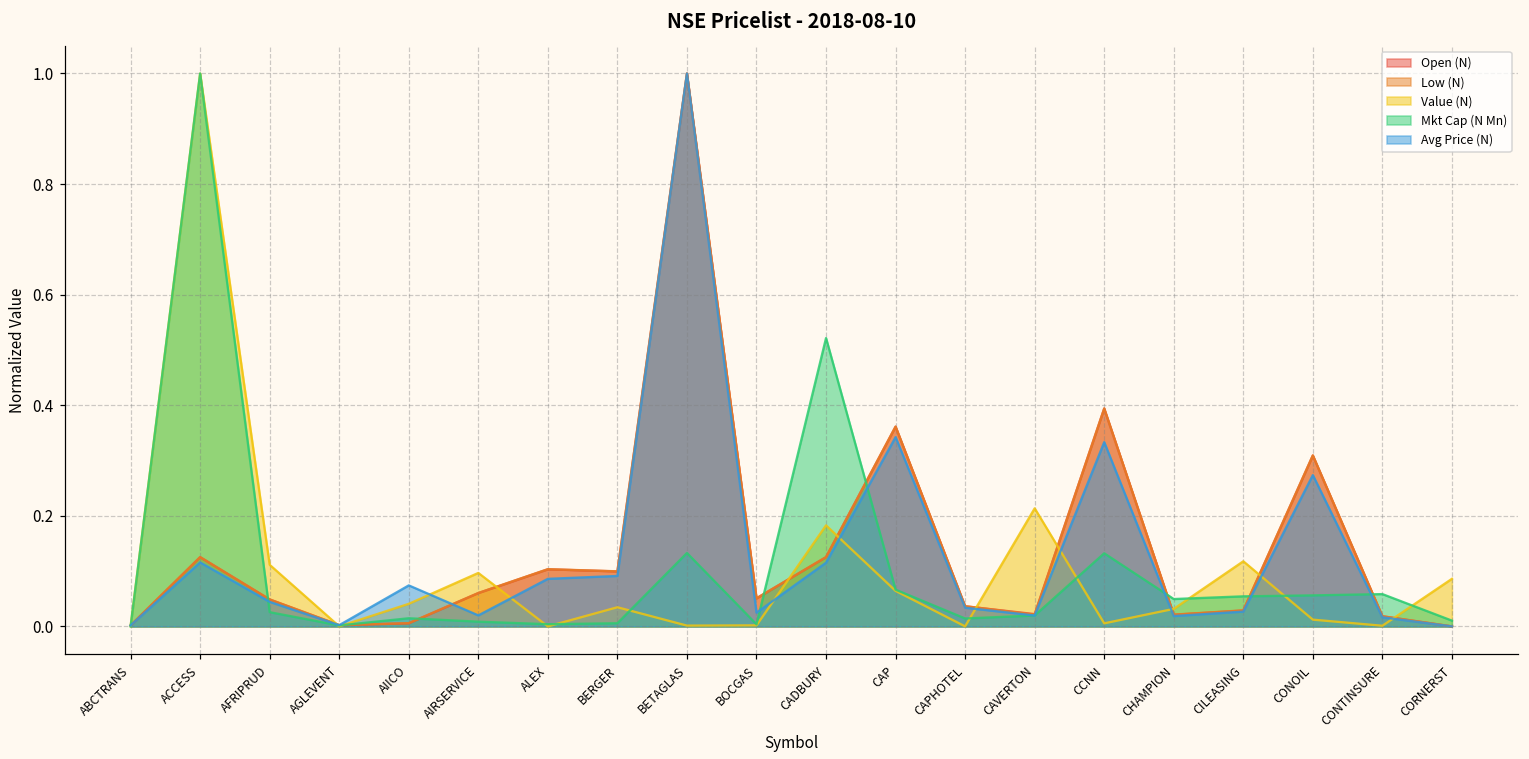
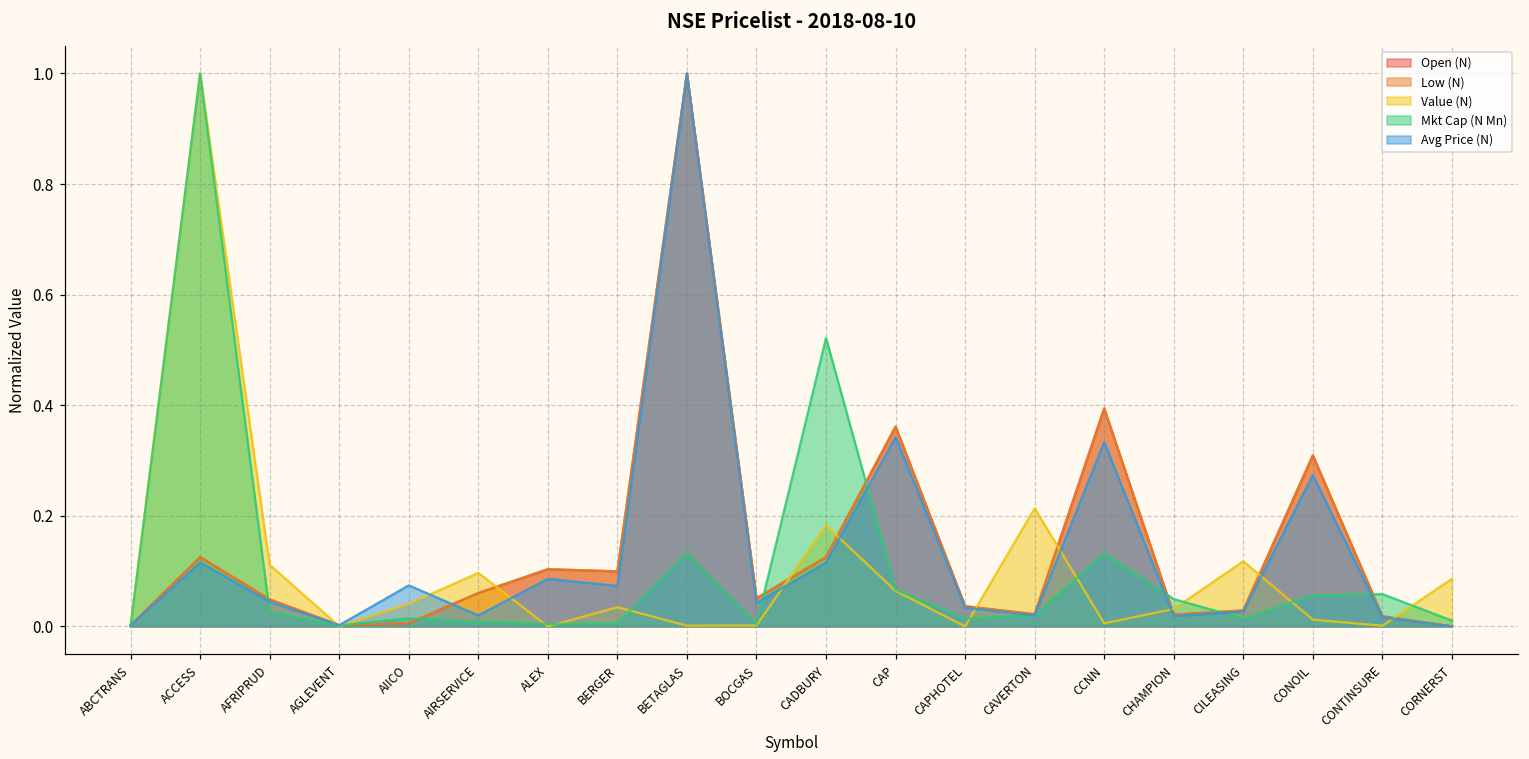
Avg Price (N), BERGER: 0.09 -> 0.07
Avg Price (N), BOCGAS: 0.02 -> 0.04
Mkt Cap (N Mn), CILEASING: 0.05 -> 0.01
